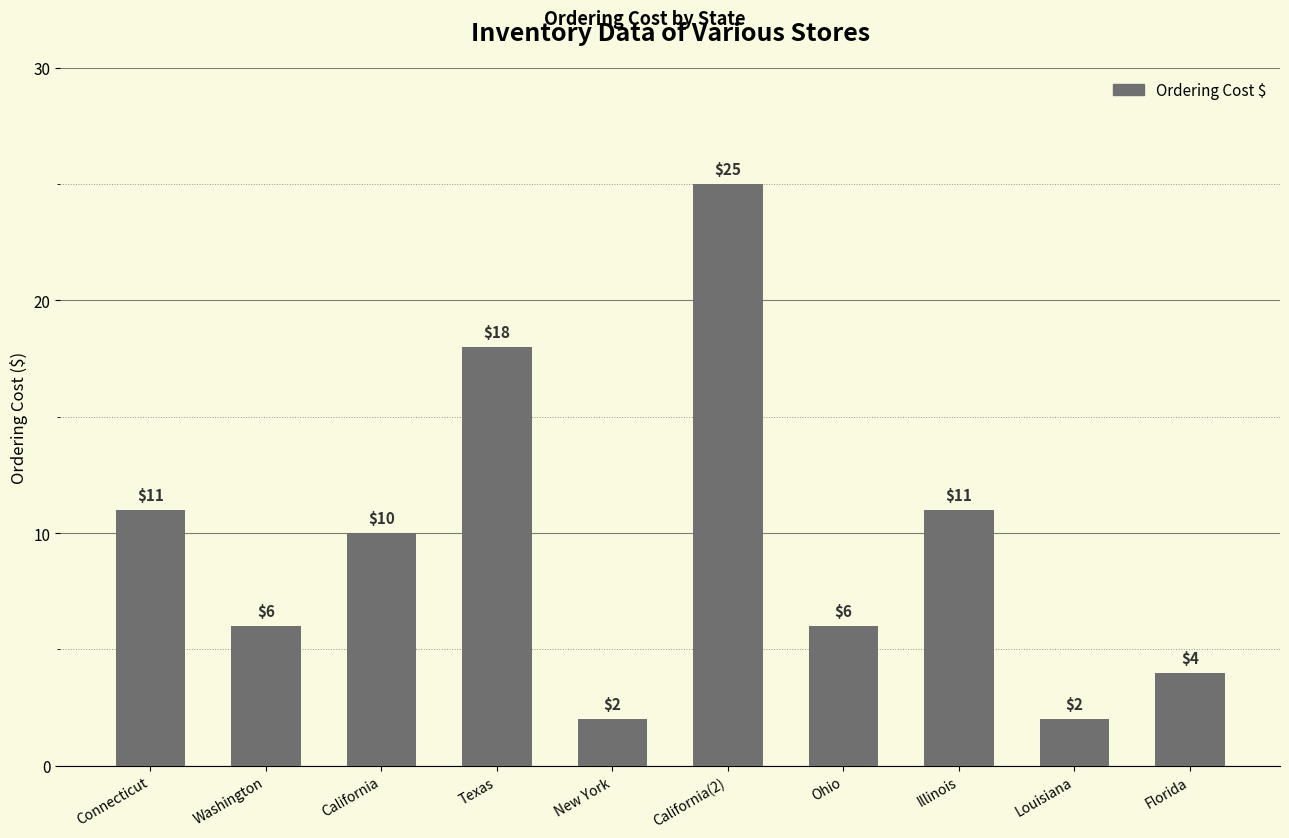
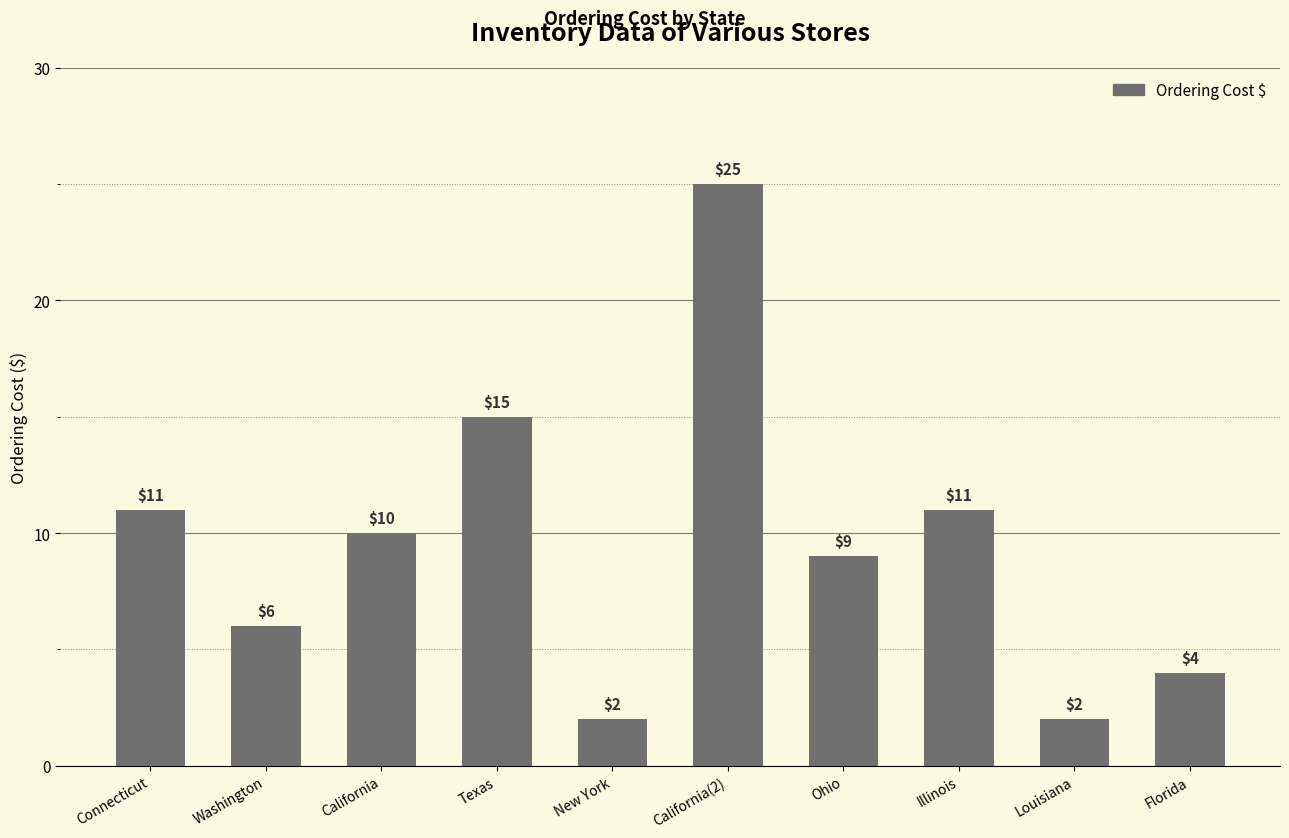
Texas: $18 -> $15
Ohio: $6 -> $9
